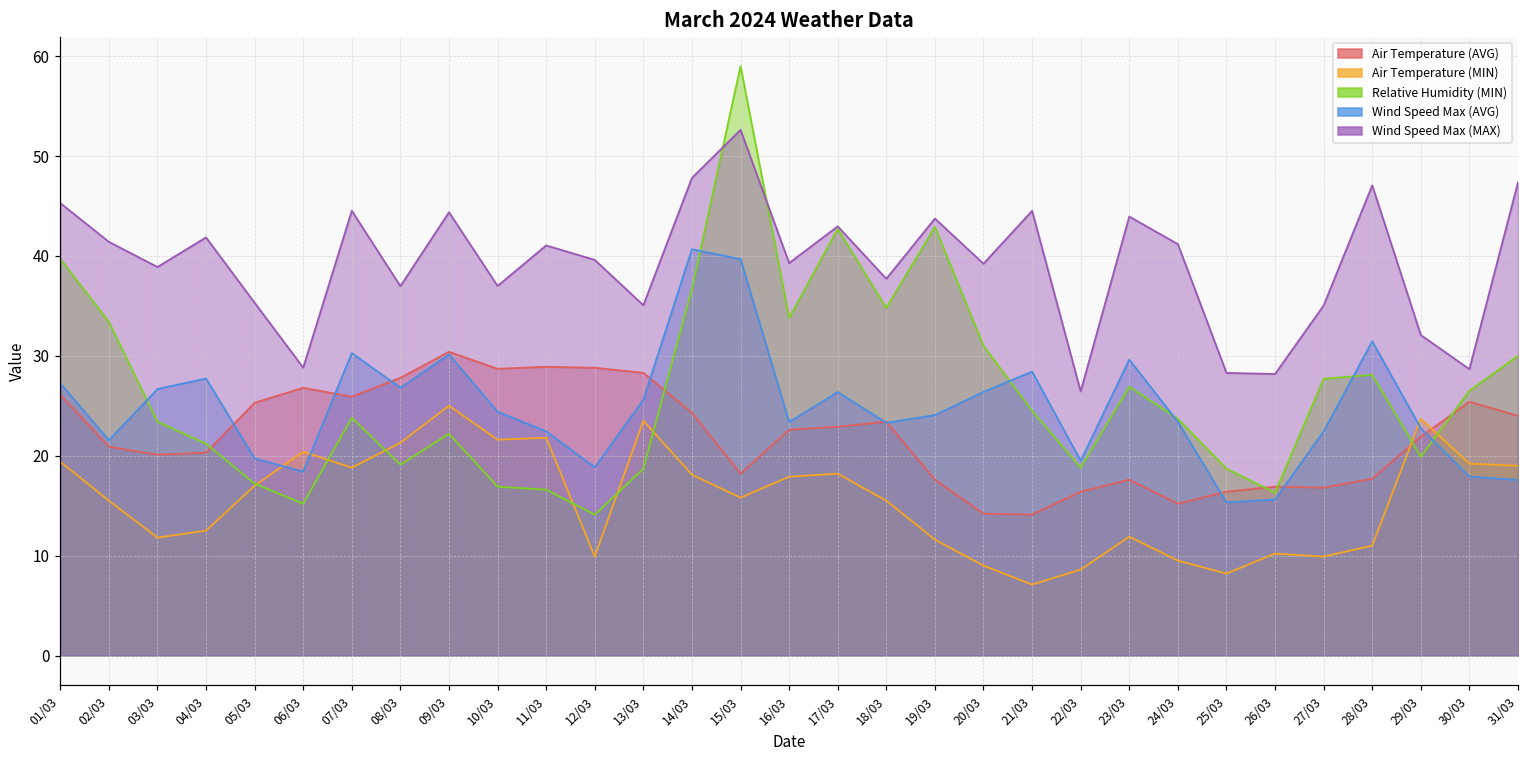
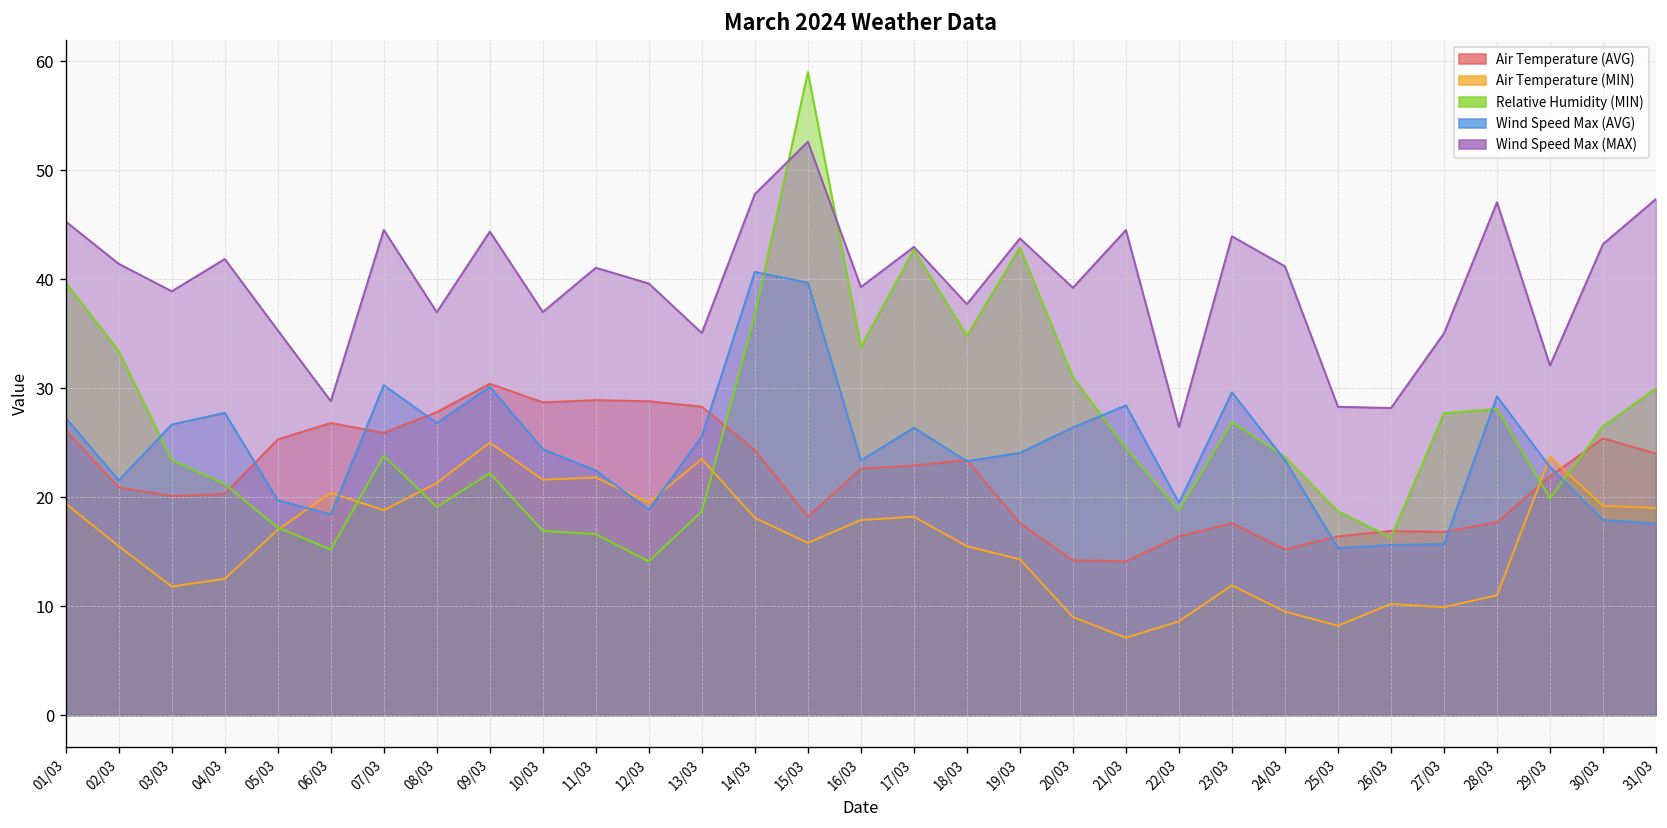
Air Temperature (MIN), 12/03: 10 -> 20
Air Temperature (MIN), 19/03: 12 -> 14
Wind Speed Max (AVG), 27/03: 22 -> 16
Wind Speed Max (AVG), 28/03: 31 -> 29
Wind Speed Max (MAX), 30/03: 29 -> 43
